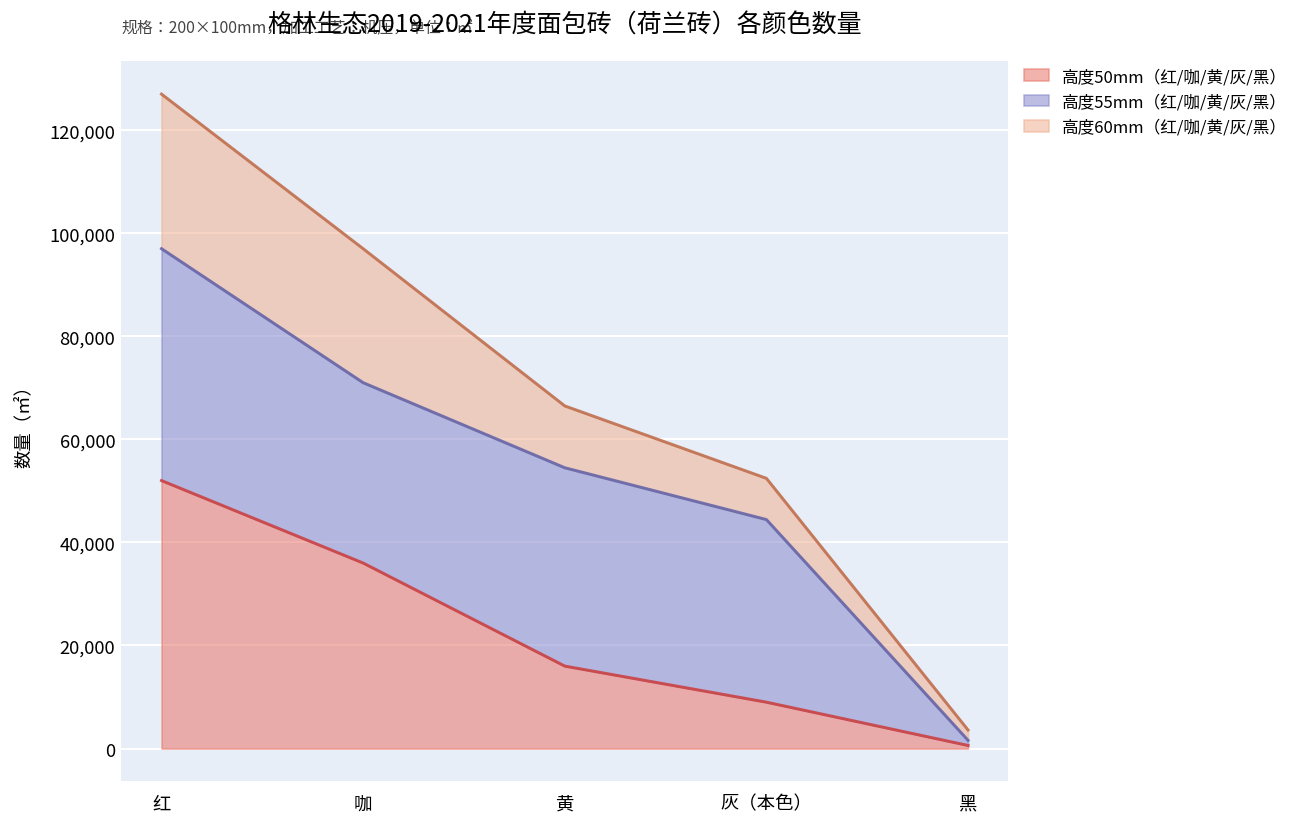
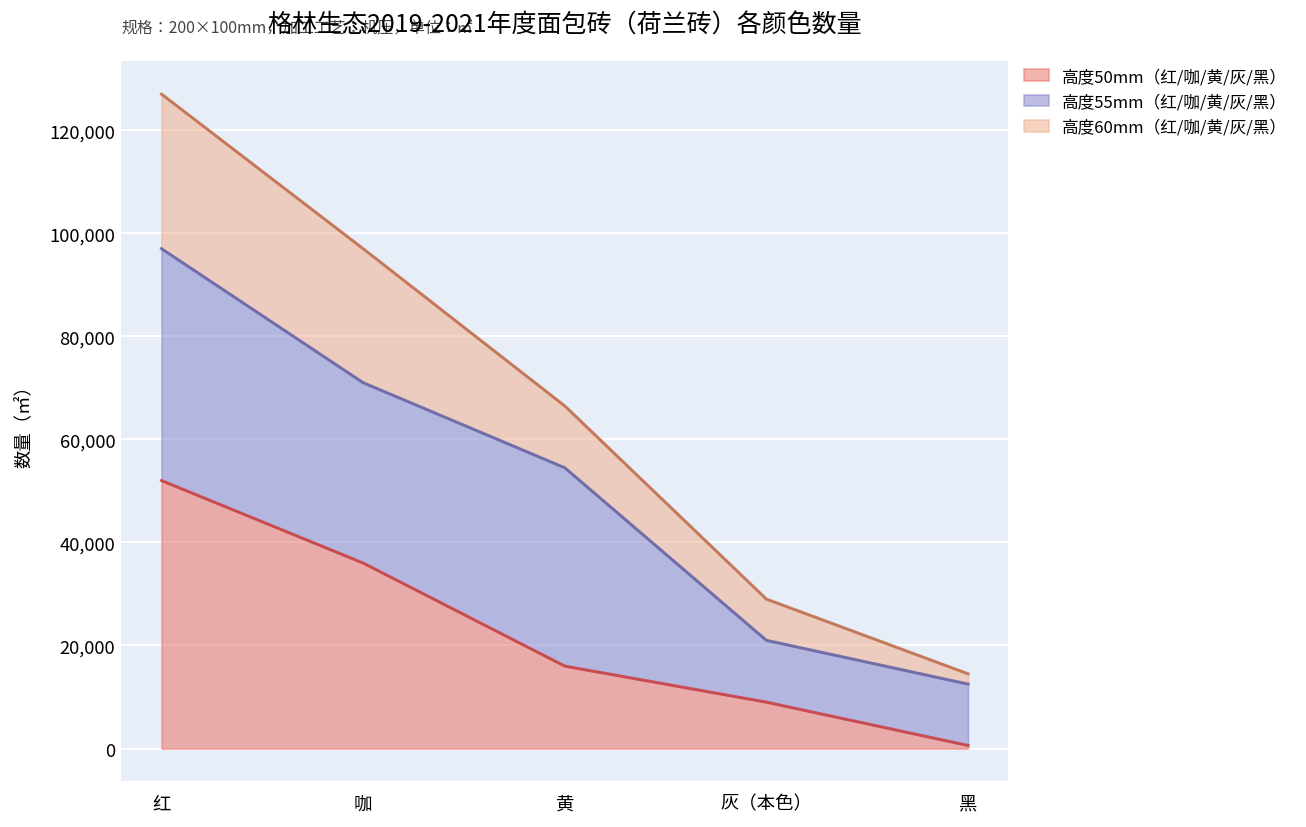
高度55mm（红/咖/黄/灰/黑）, 灰（本色）: 35,000 -> 12,000
高度55mm（红/咖/黄/灰/黑）, 黑: 1,000 -> 12,000
